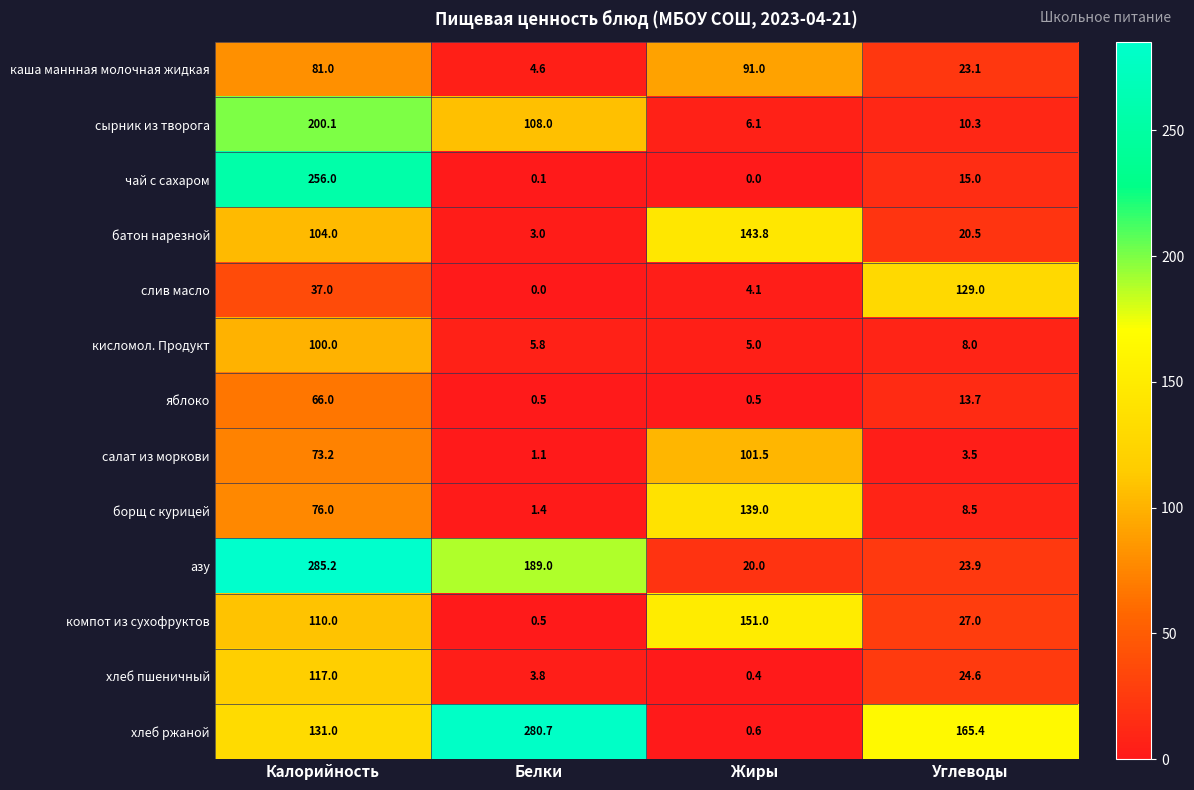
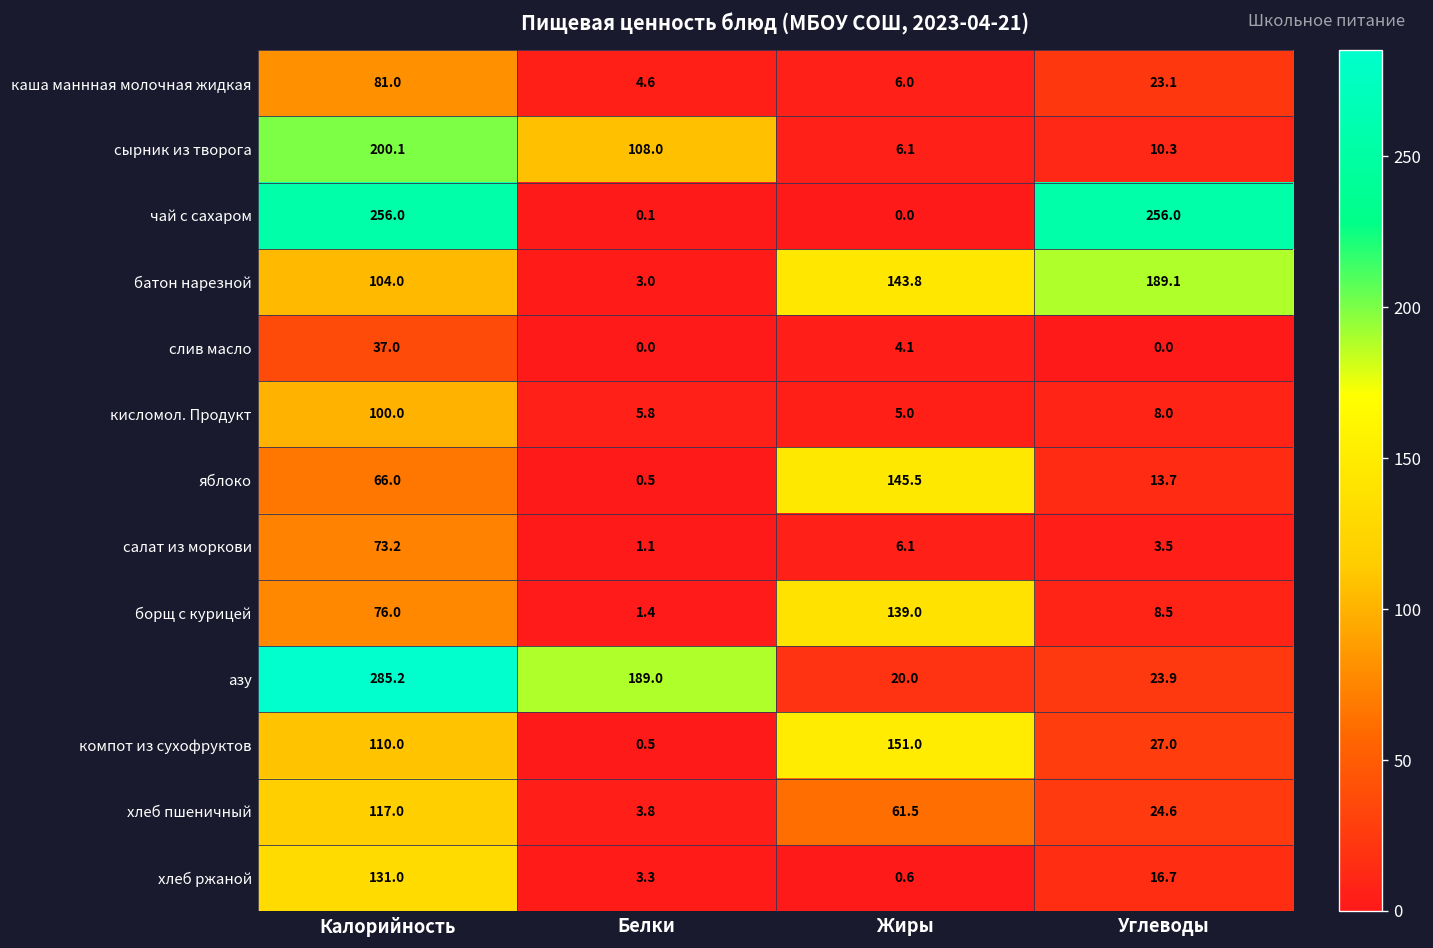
каша маннная молочная жидкая, Жиры: 91.0 -> 6.0
чай с сахаром, Углеводы: 15.0 -> 256.0
батон нарезной, Углеводы: 20.5 -> 189.1
слив масло, Углеводы: 129.0 -> 0.0
яблоко, Жиры: 0.5 -> 145.5
салат из моркови, Жиры: 101.5 -> 6.1
хлеб пшеничный, Жиры: 0.4 -> 61.5
хлеб ржаной, Белки: 280.7 -> 3.3
хлеб ржаной, Углеводы: 165.4 -> 16.7
